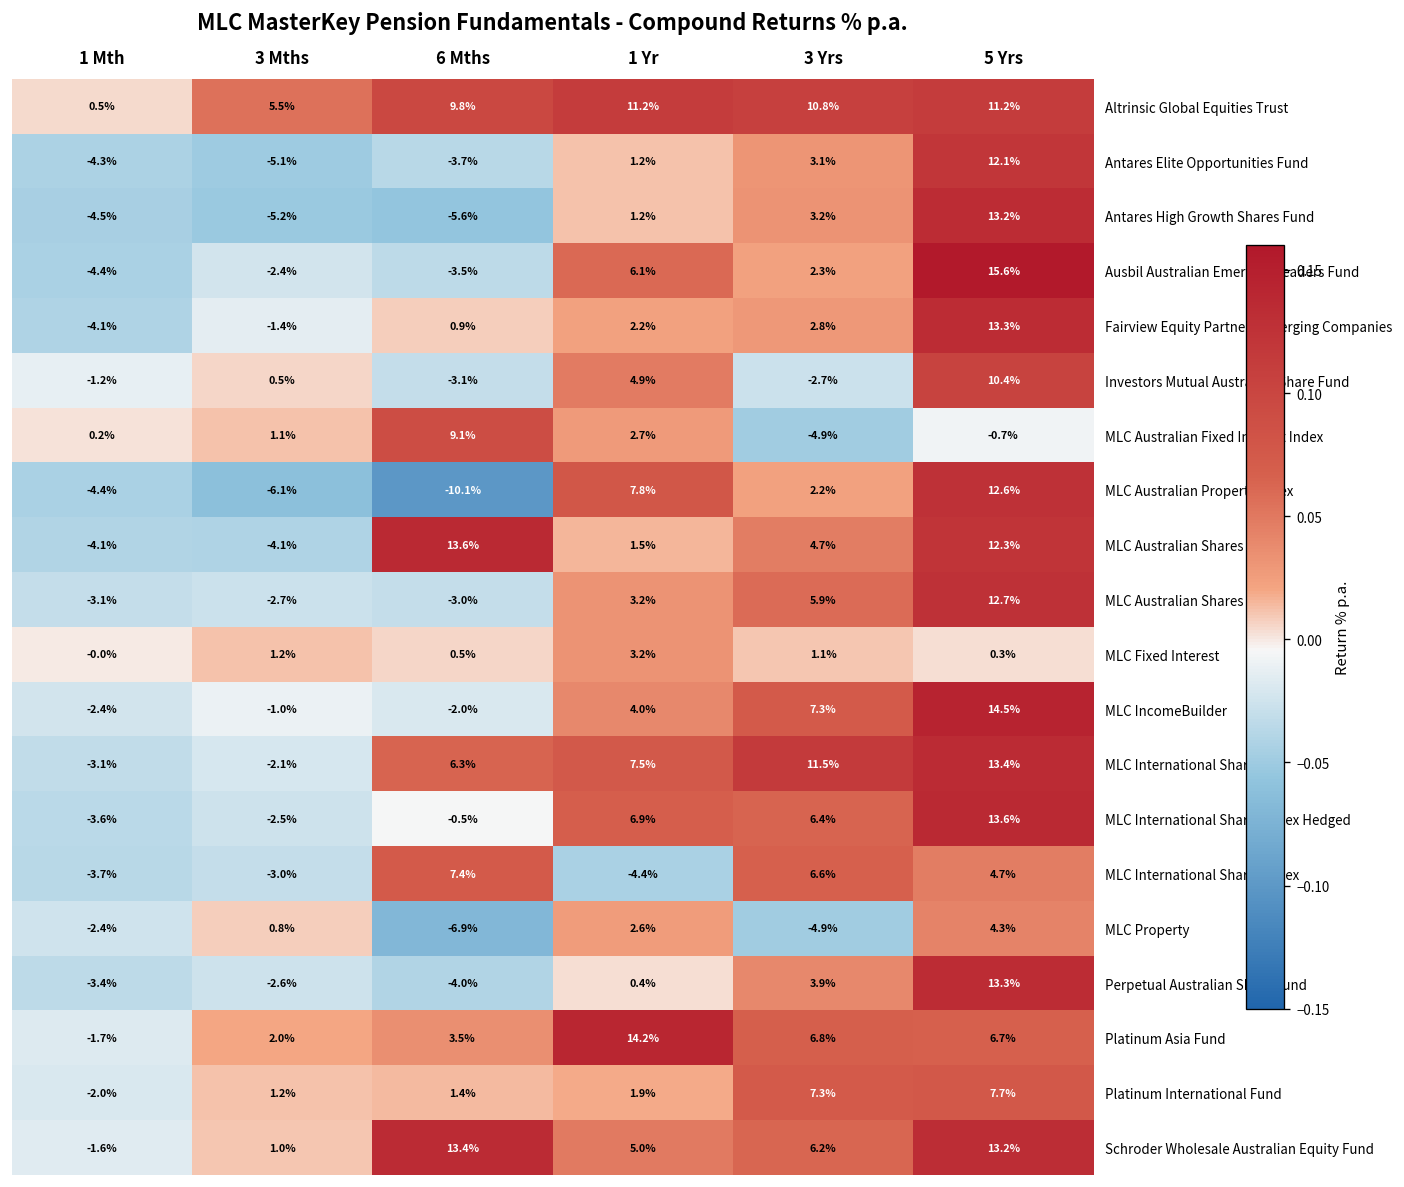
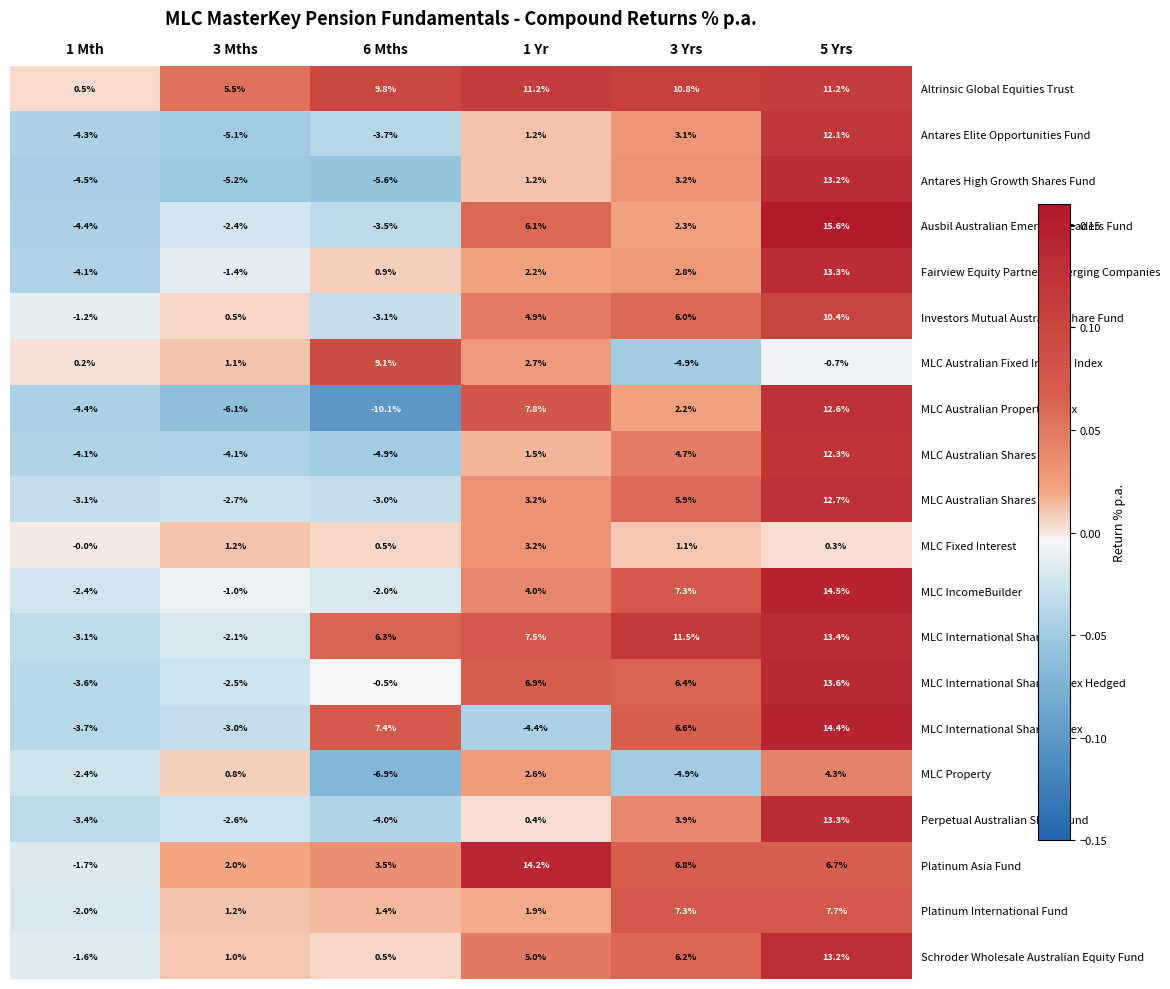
Investors Mutual Australian Share Fund, 3 Yrs: -2.7% -> 6.0%
MLC Australian Shares, 6 Mths: 13.6% -> -4.9%
MLC International Shares Index, 5 Yrs: 4.7% -> 14.4%
Schroder Wholesale Australian Equity Fund, 6 Mths: 13.4% -> 0.5%
